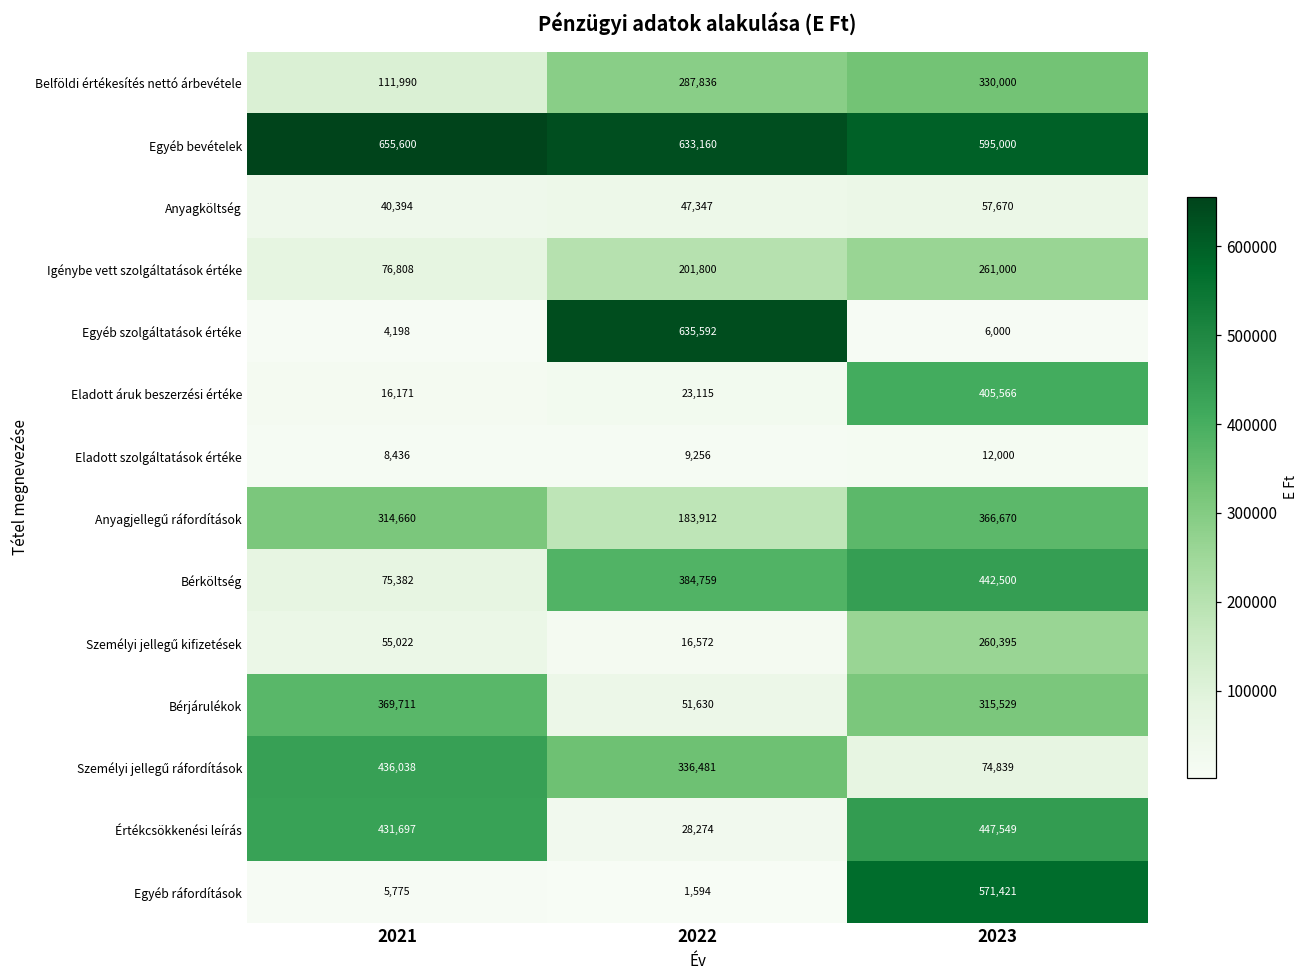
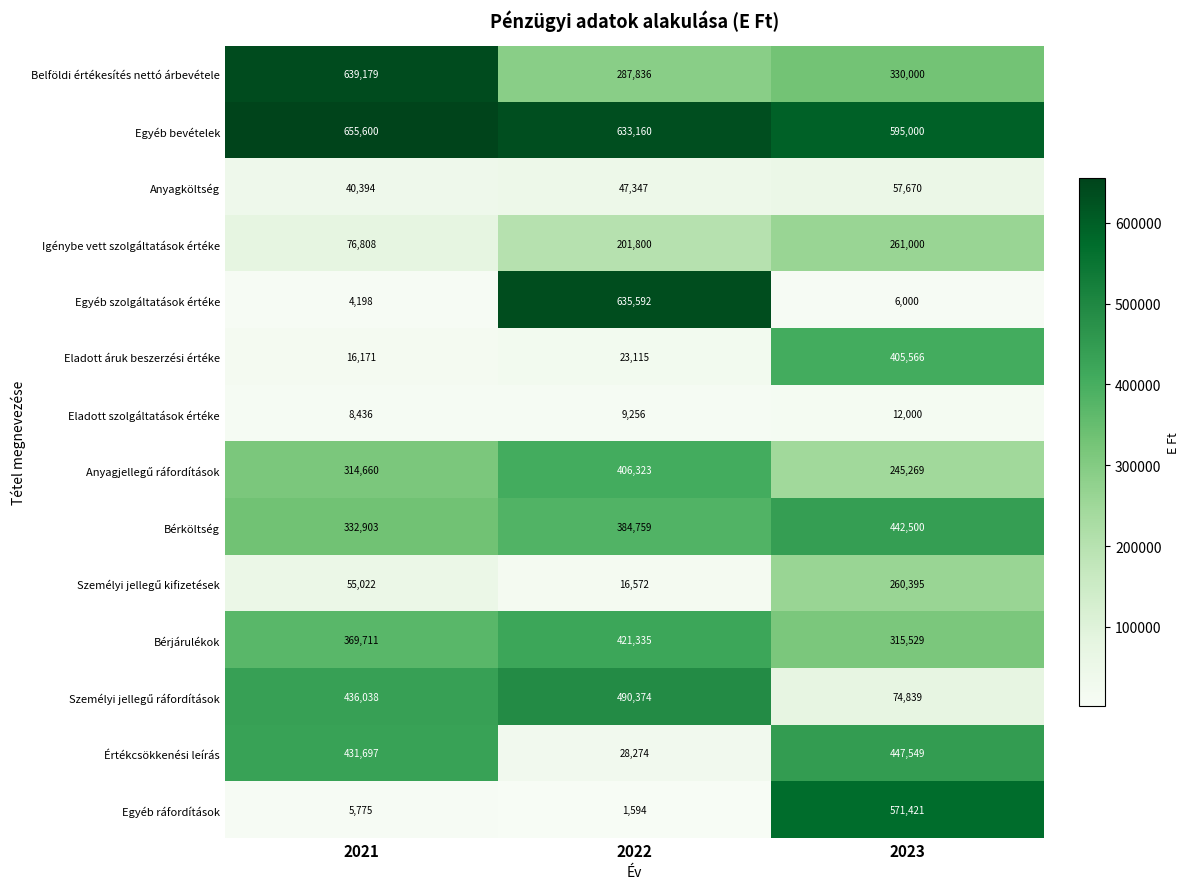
Belföldi értékesítés nettó árbevétele, 2021: 111,990 -> 639,179
Anyagjellegű ráfordítások, 2022: 183,912 -> 406,323
Anyagjellegű ráfordítások, 2023: 366,670 -> 245,269
Bérköltség, 2021: 75,382 -> 332,903
Bérjárulékok, 2022: 51,630 -> 421,335
Személyi jellegű ráfordítások, 2022: 336,481 -> 490,374
